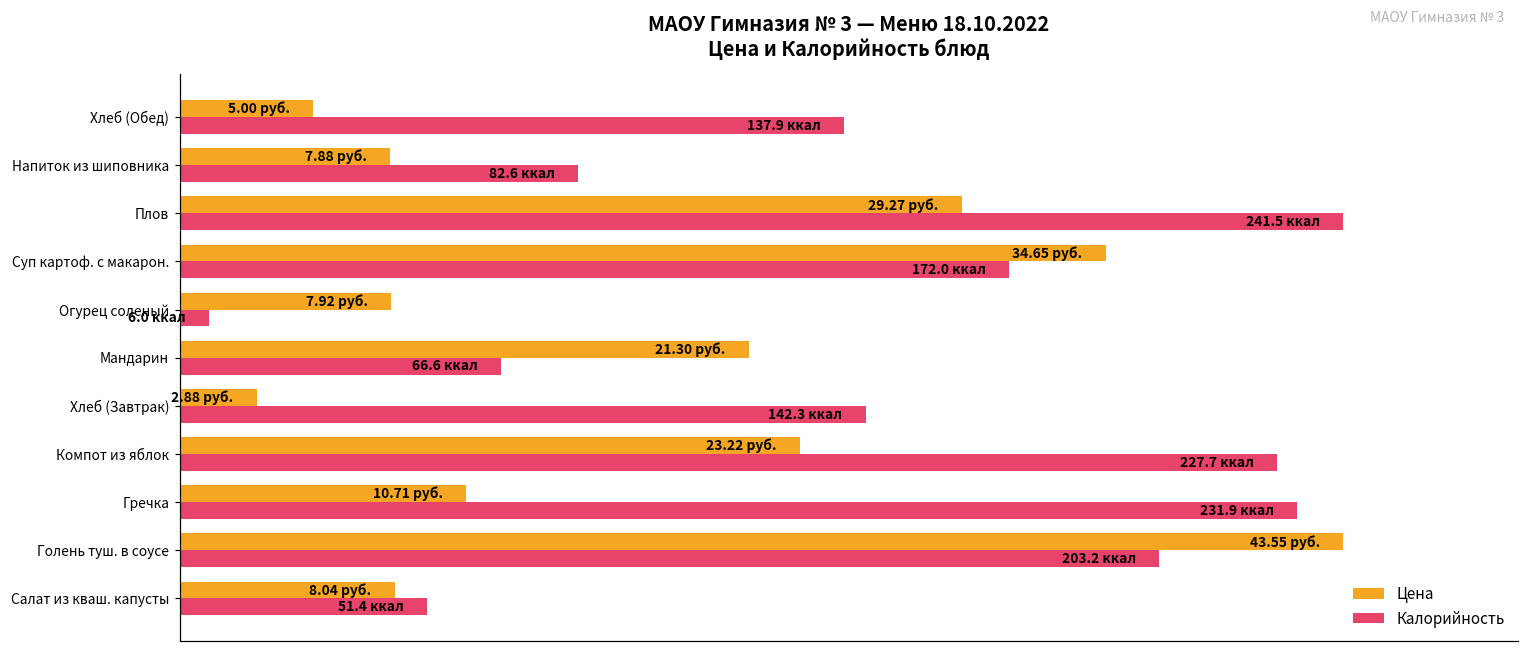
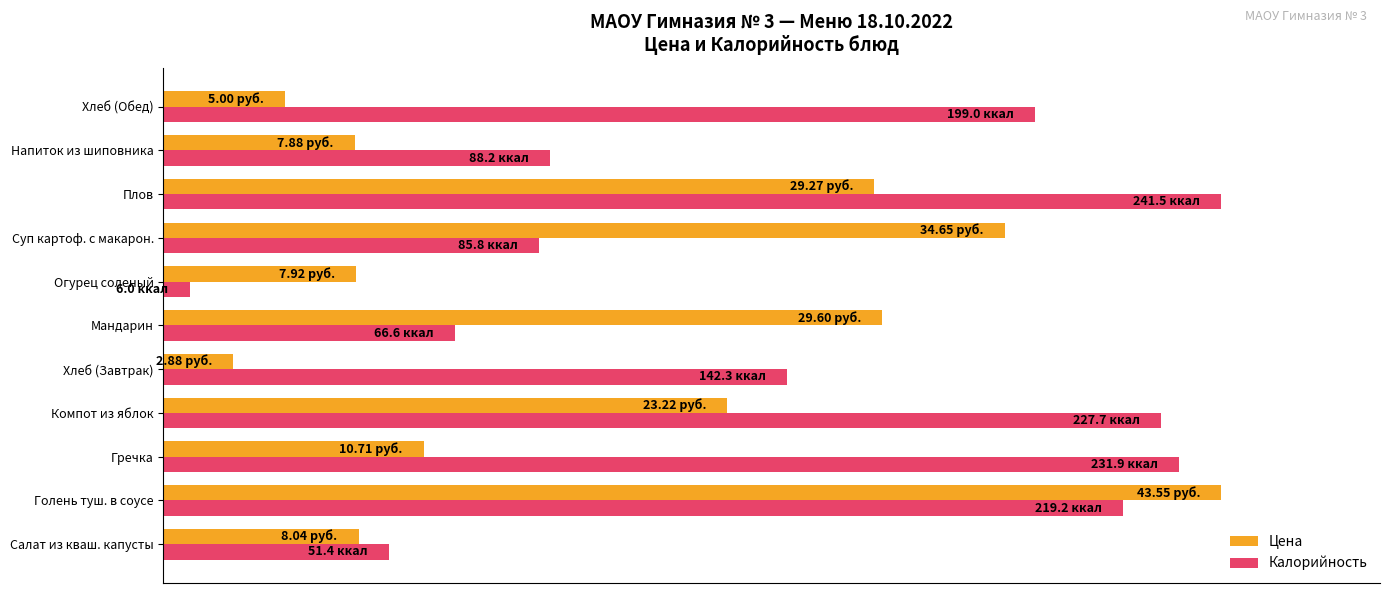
Калорийность, Хлеб (Обед): 137.9 -> 199.0
Калорийность, Напиток из шиповника: 82.6 -> 88.2
Калорийность, Суп картоф. с макарон.: 172.0 -> 85.8
Цена, Мандарин: 21.30 -> 29.60
Калорийность, Голень туш. в соусе: 203.2 -> 219.2
